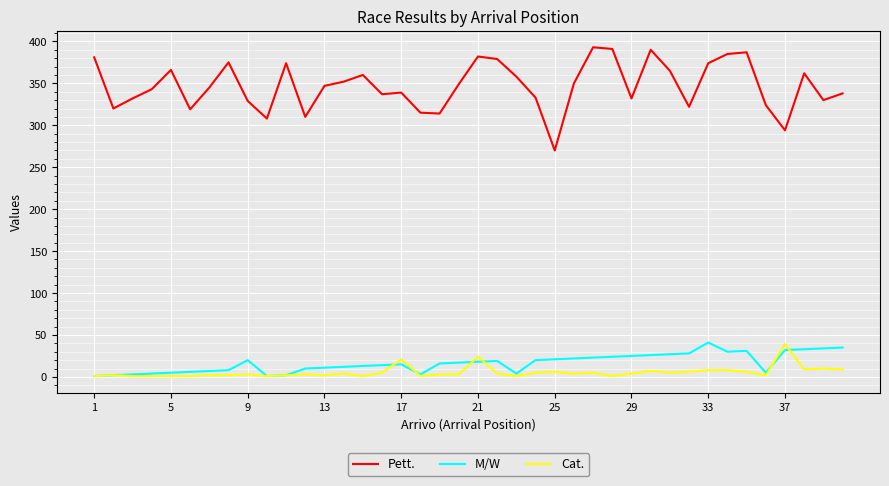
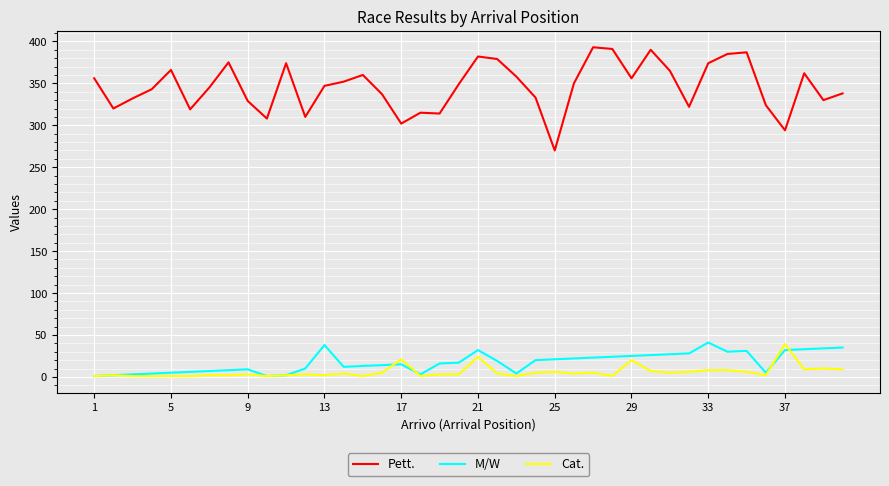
Pett., 1: 380 -> 360
M/W, 9: 20 -> 10
M/W, 13: 10 -> 40
Pett., 17: 340 -> 300
M/W, 21: 20 -> 30
Pett., 29: 330 -> 360
Cat., 29: 0 -> 20
